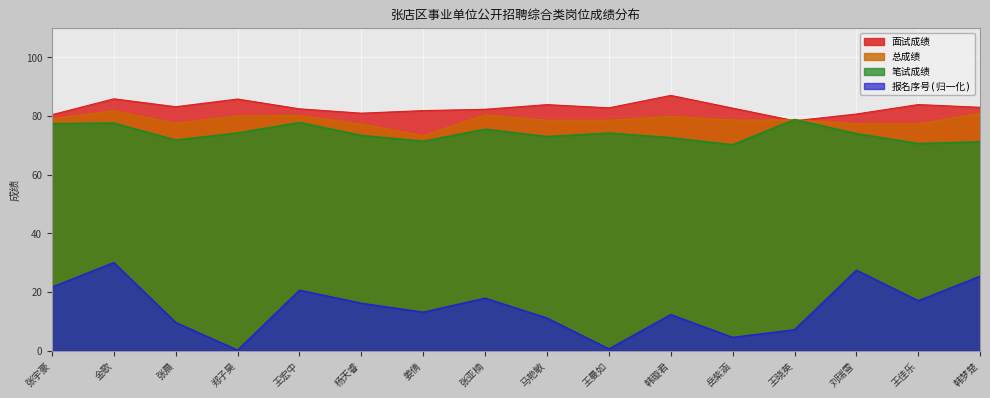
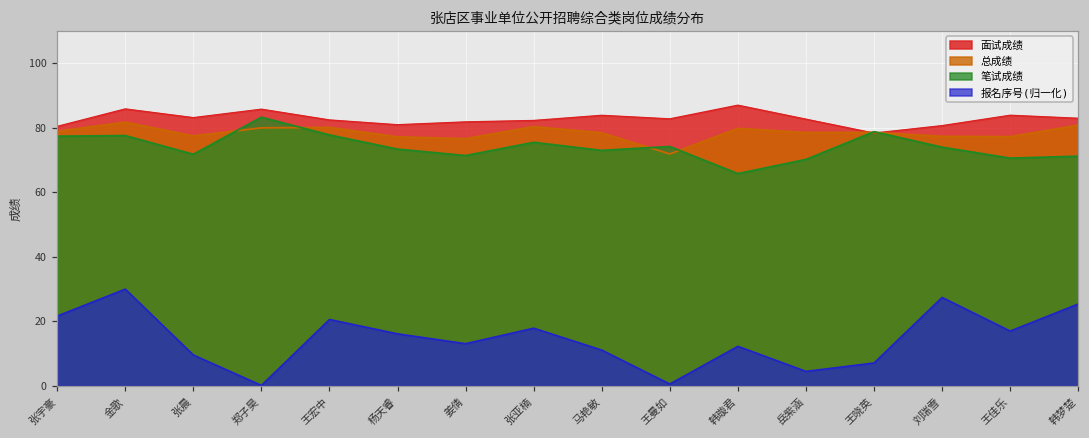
笔试成绩, 郑子昊: 74 -> 83
总成绩, 姜倩: 73 -> 77
总成绩, 王曼如: 79 -> 72
笔试成绩, 韩璇君: 73 -> 66
